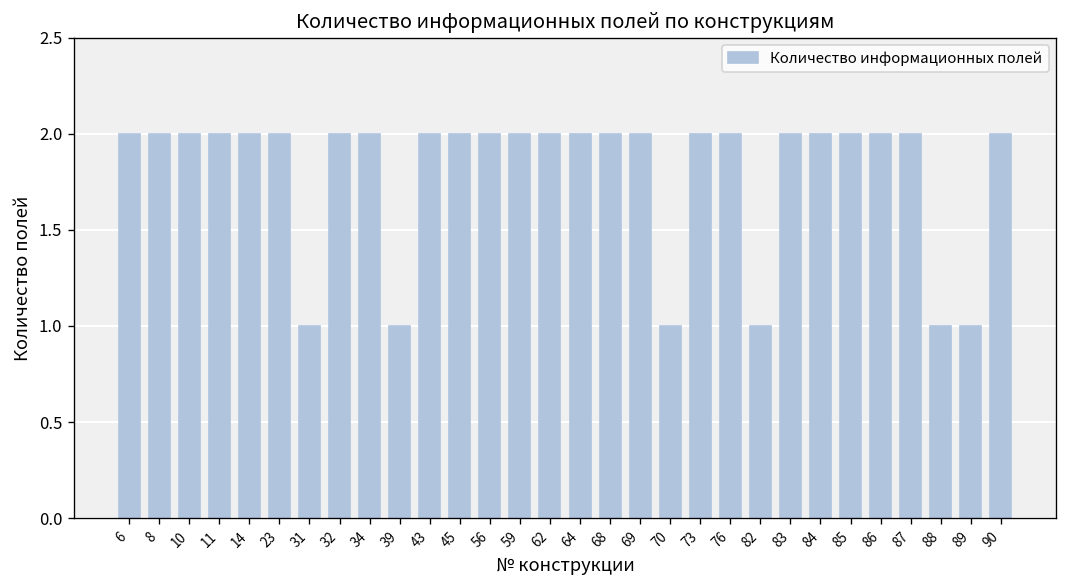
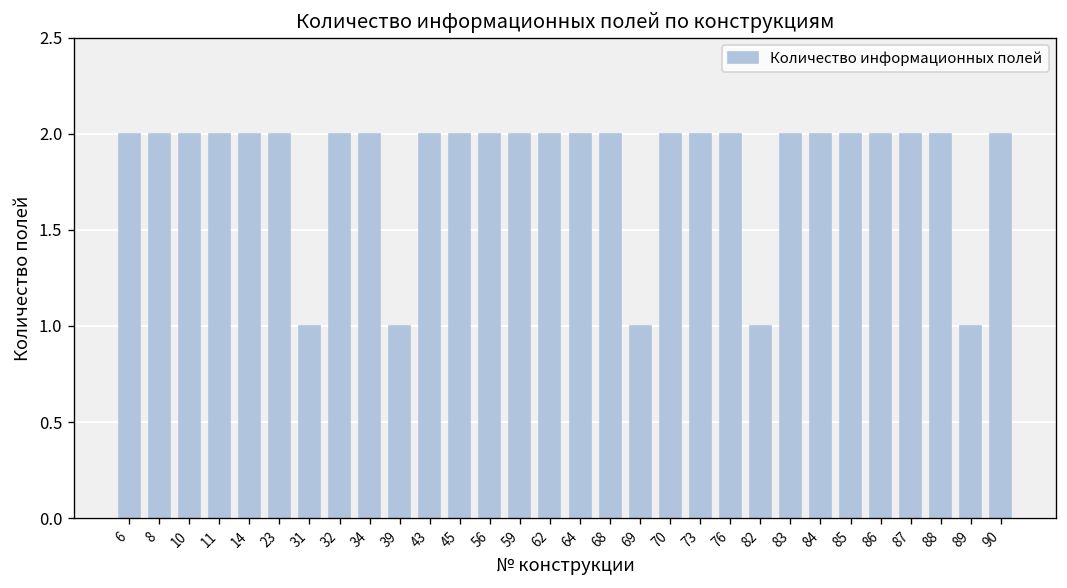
69: 2 -> 1
70: 1 -> 2
88: 1 -> 2
